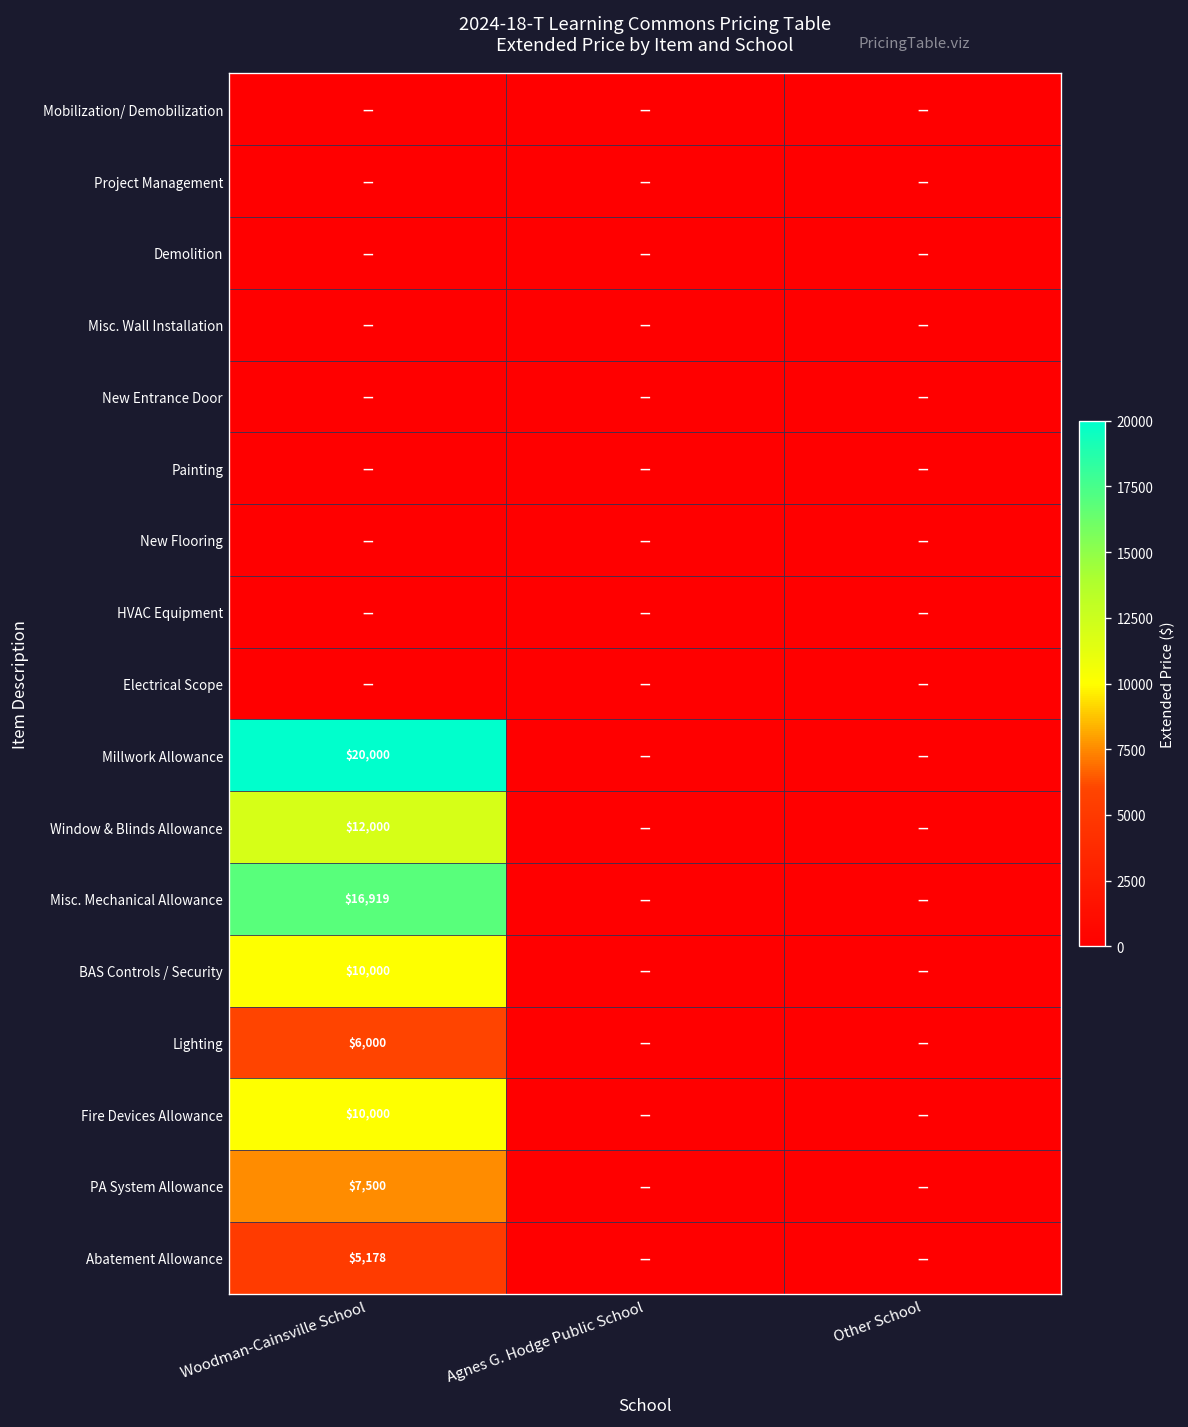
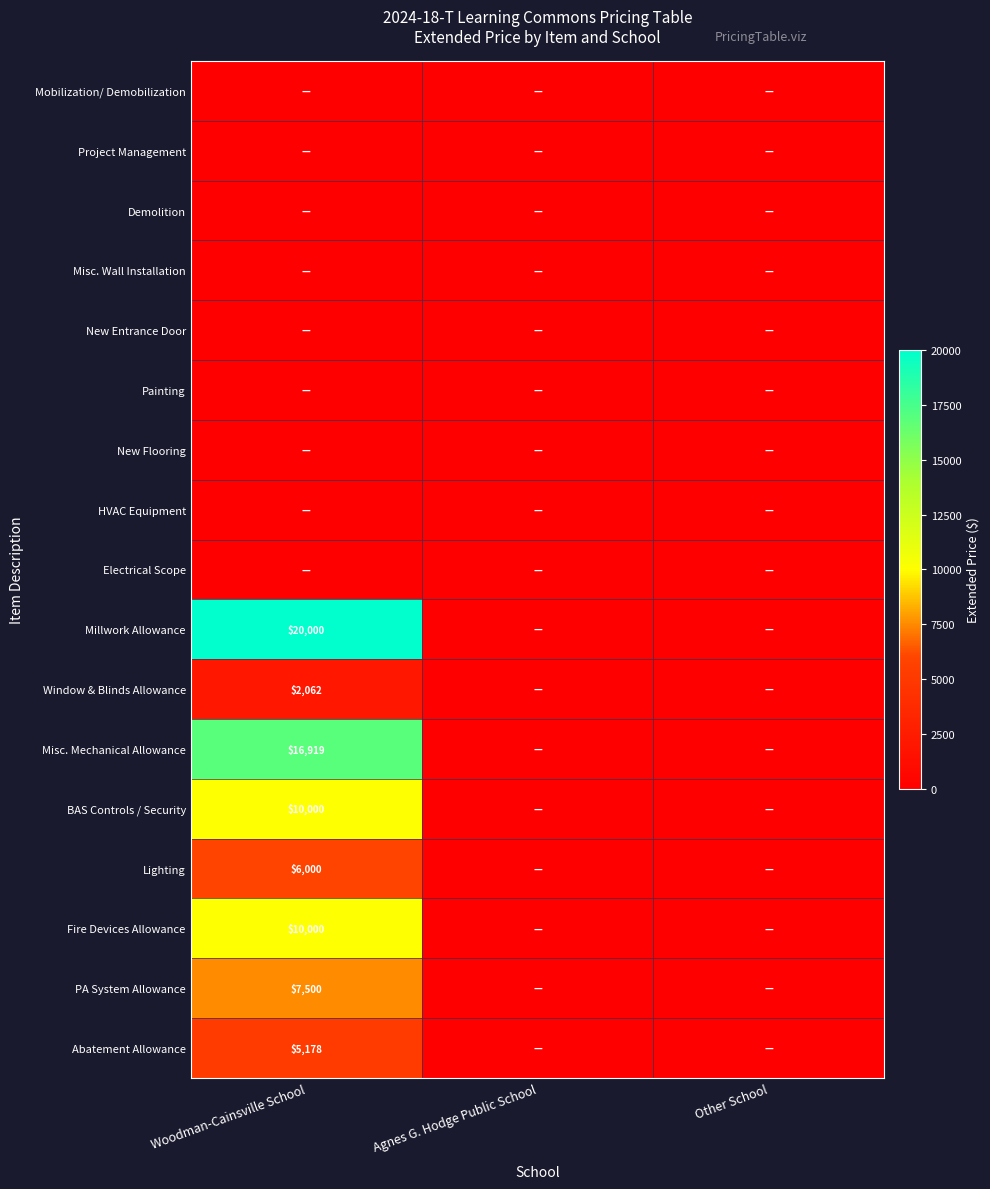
Window & Blinds Allowance, Woodman-Cainsville School: $12,000 -> $2,062
